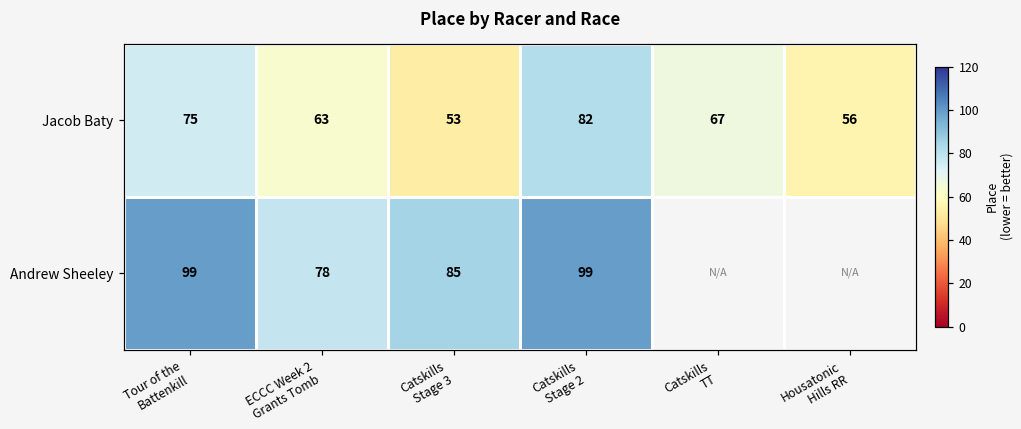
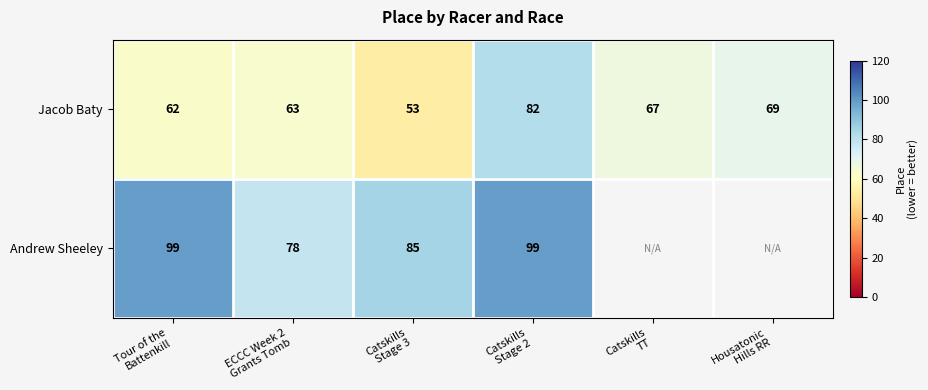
Jacob Baty, Tour of the Battenkill: 75 -> 62
Jacob Baty, Housatonic Hills RR: 56 -> 69
